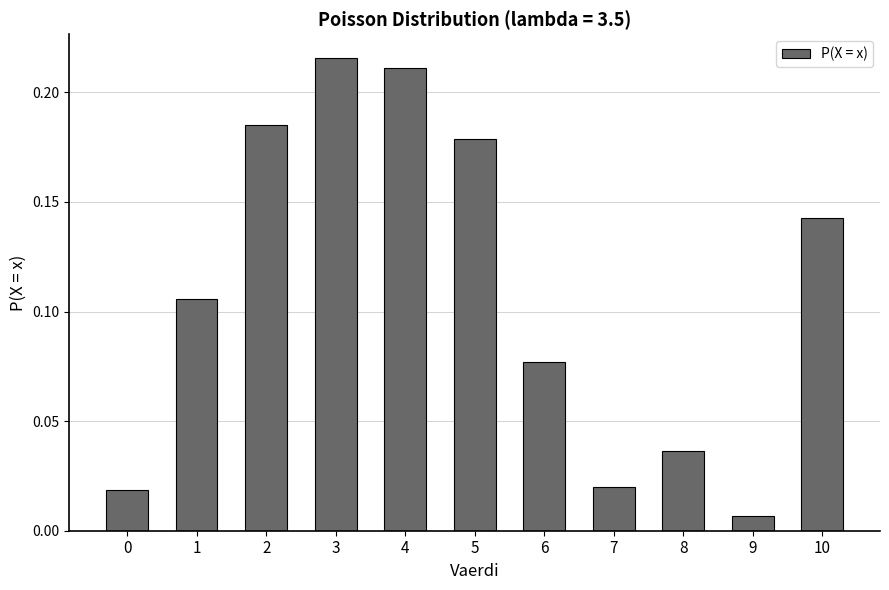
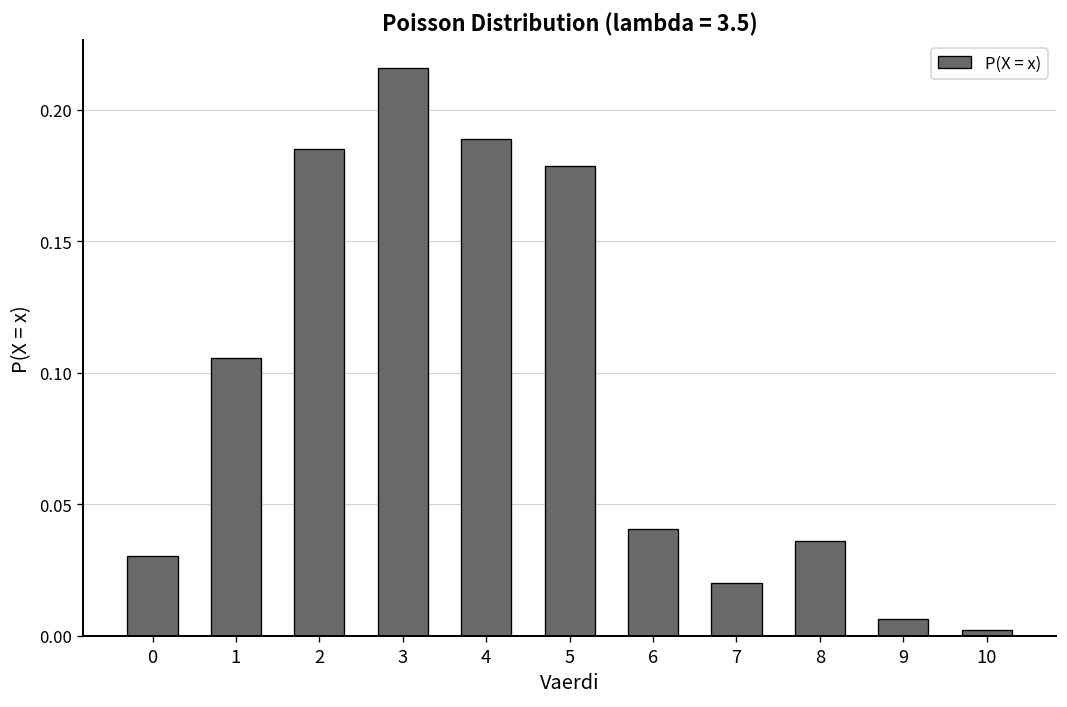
0: 0.019 -> 0.030
4: 0.211 -> 0.189
6: 0.077 -> 0.041
10: 0.143 -> 0.002
